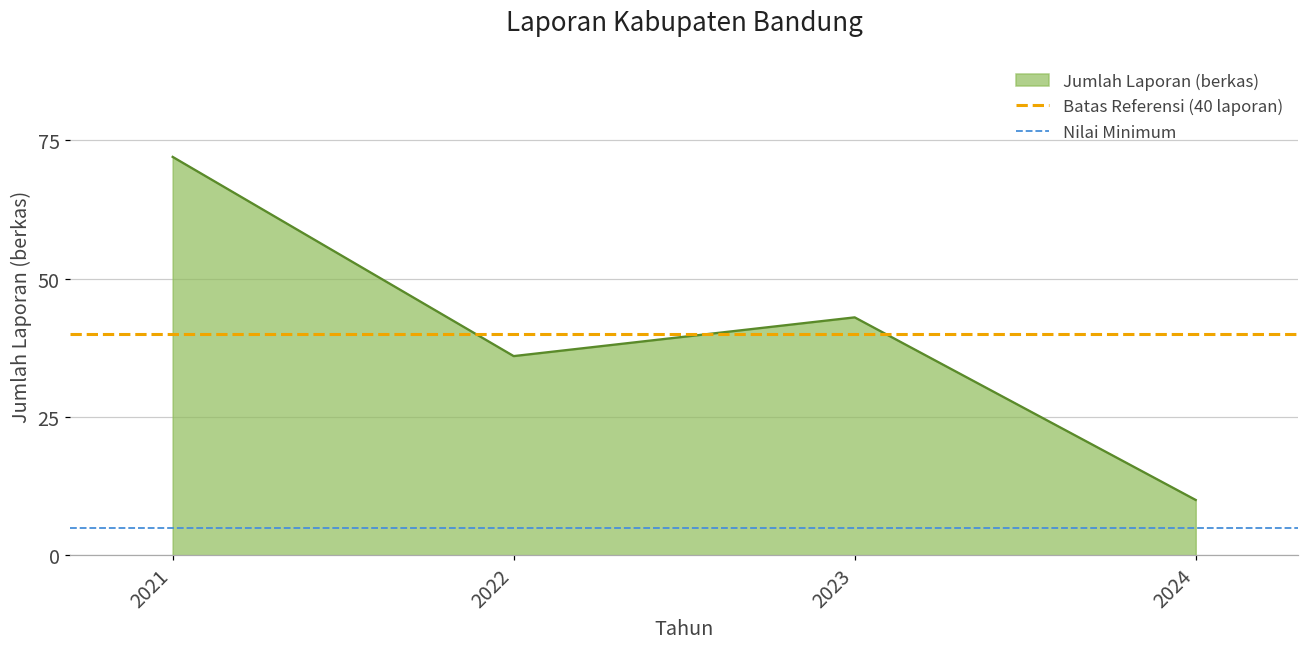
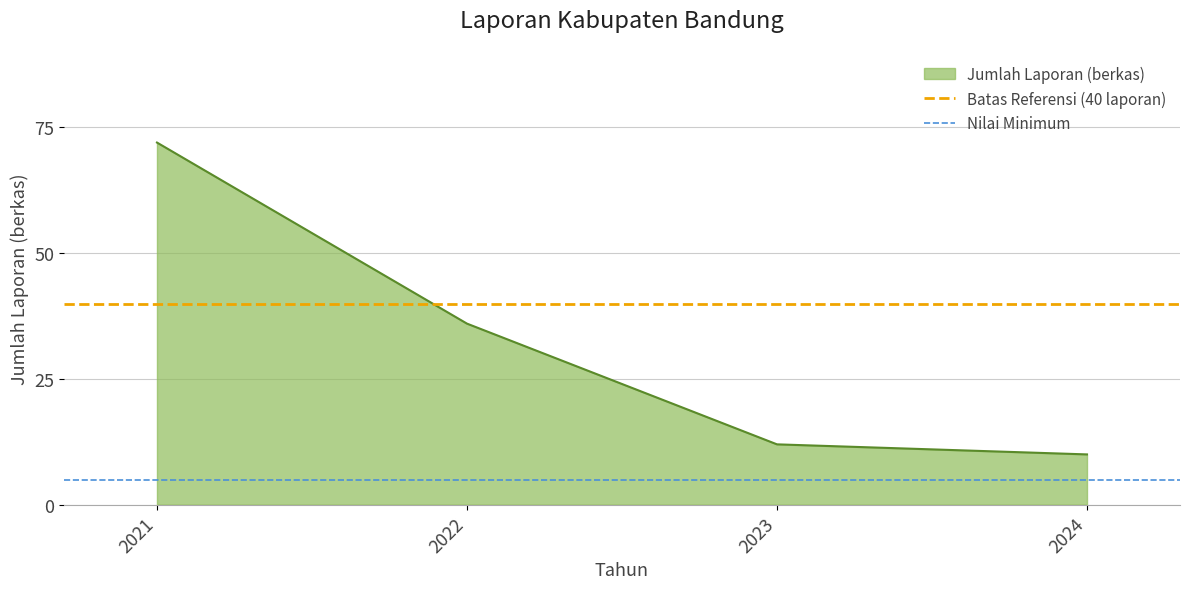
2023: 43 -> 12
